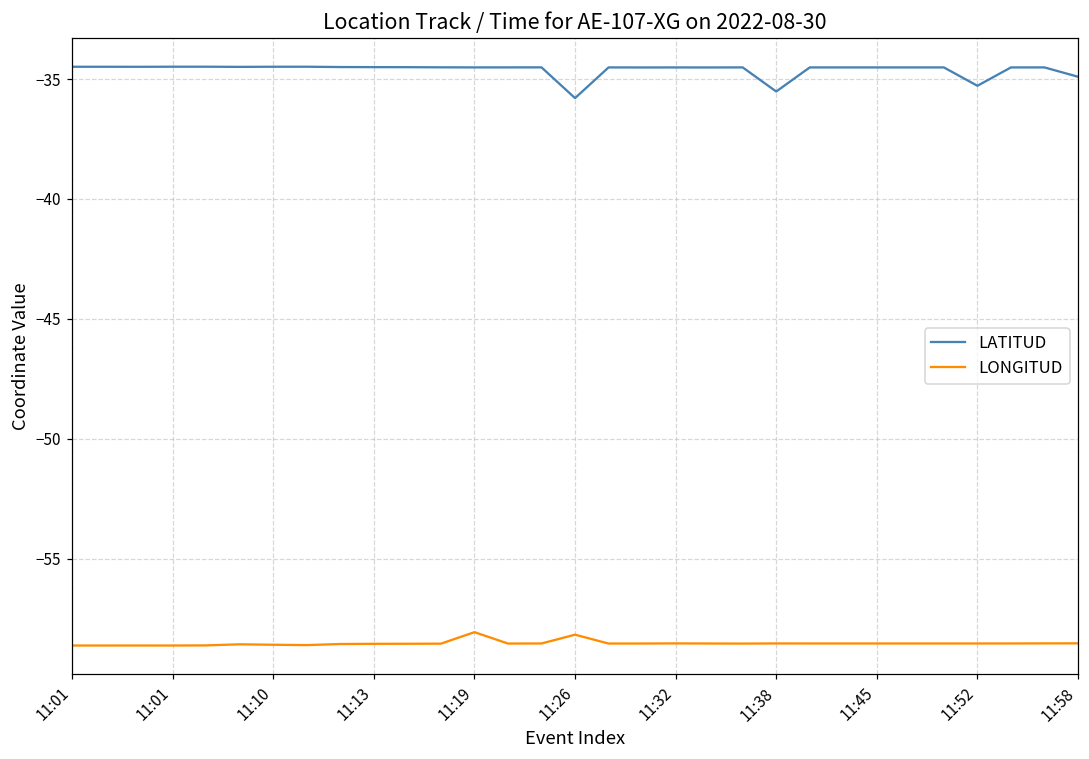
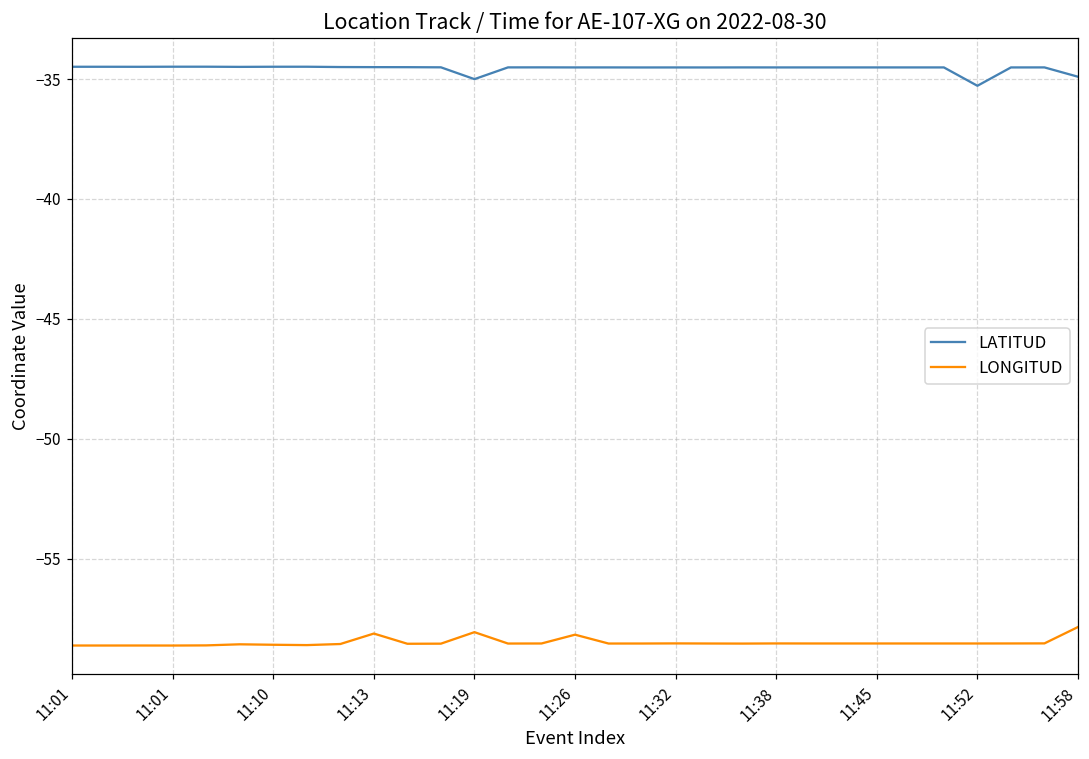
LONGITUD, 11:13: -58.5 -> -58.1
LATITUD, 11:19: -34.5 -> -35.0
LATITUD, 11:26: -35.8 -> -34.5
LATITUD, 11:38: -35.5 -> -34.5
LONGITUD, 11:58: -58.5 -> -57.8
